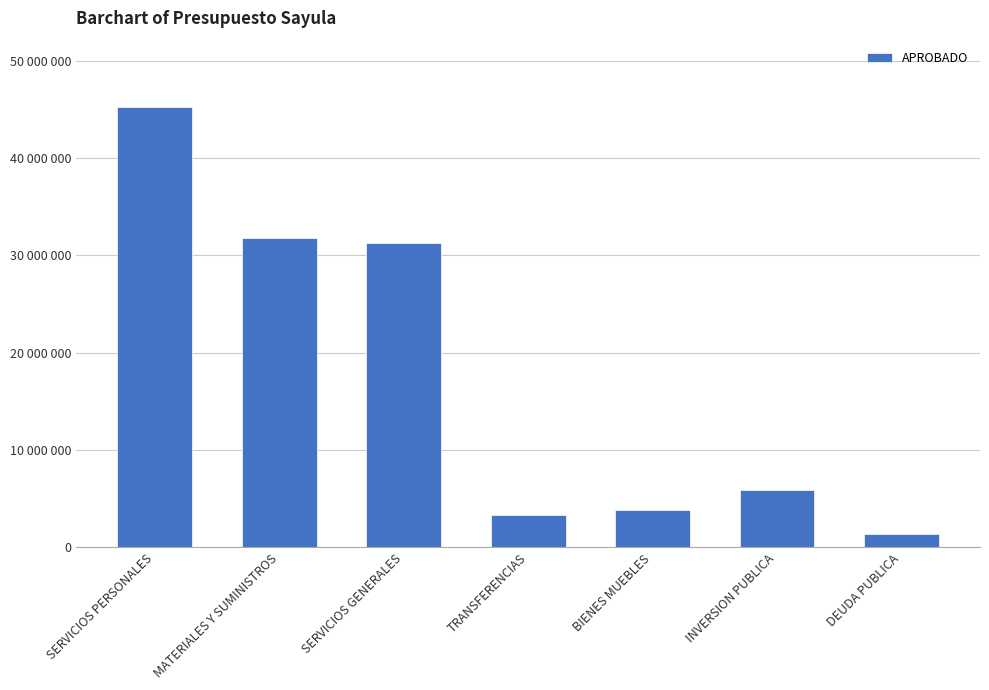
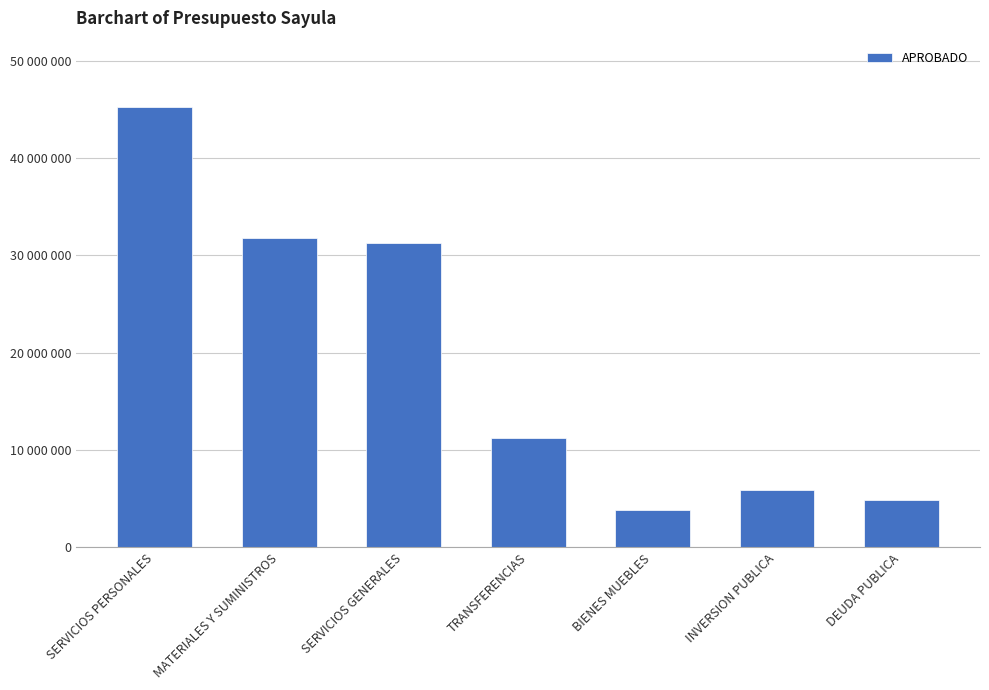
TRANSFERENCIAS: 3000000 -> 11000000
DEUDA PUBLICA: 1000000 -> 5000000
